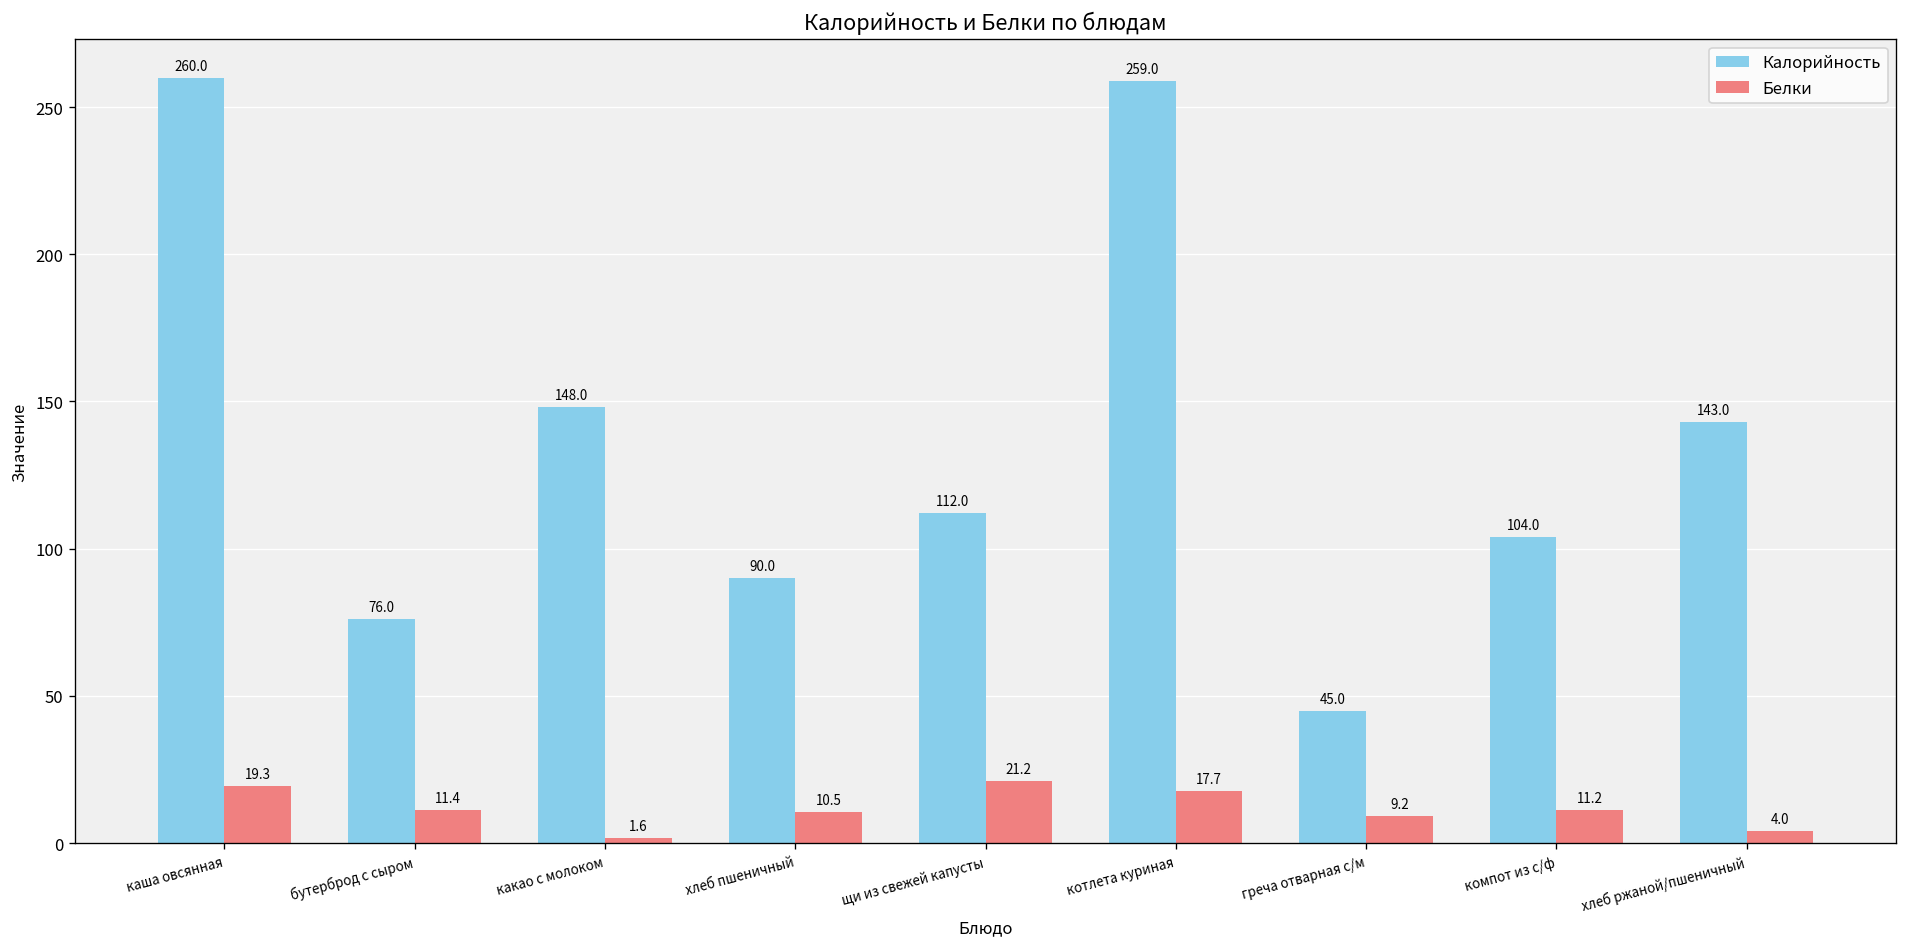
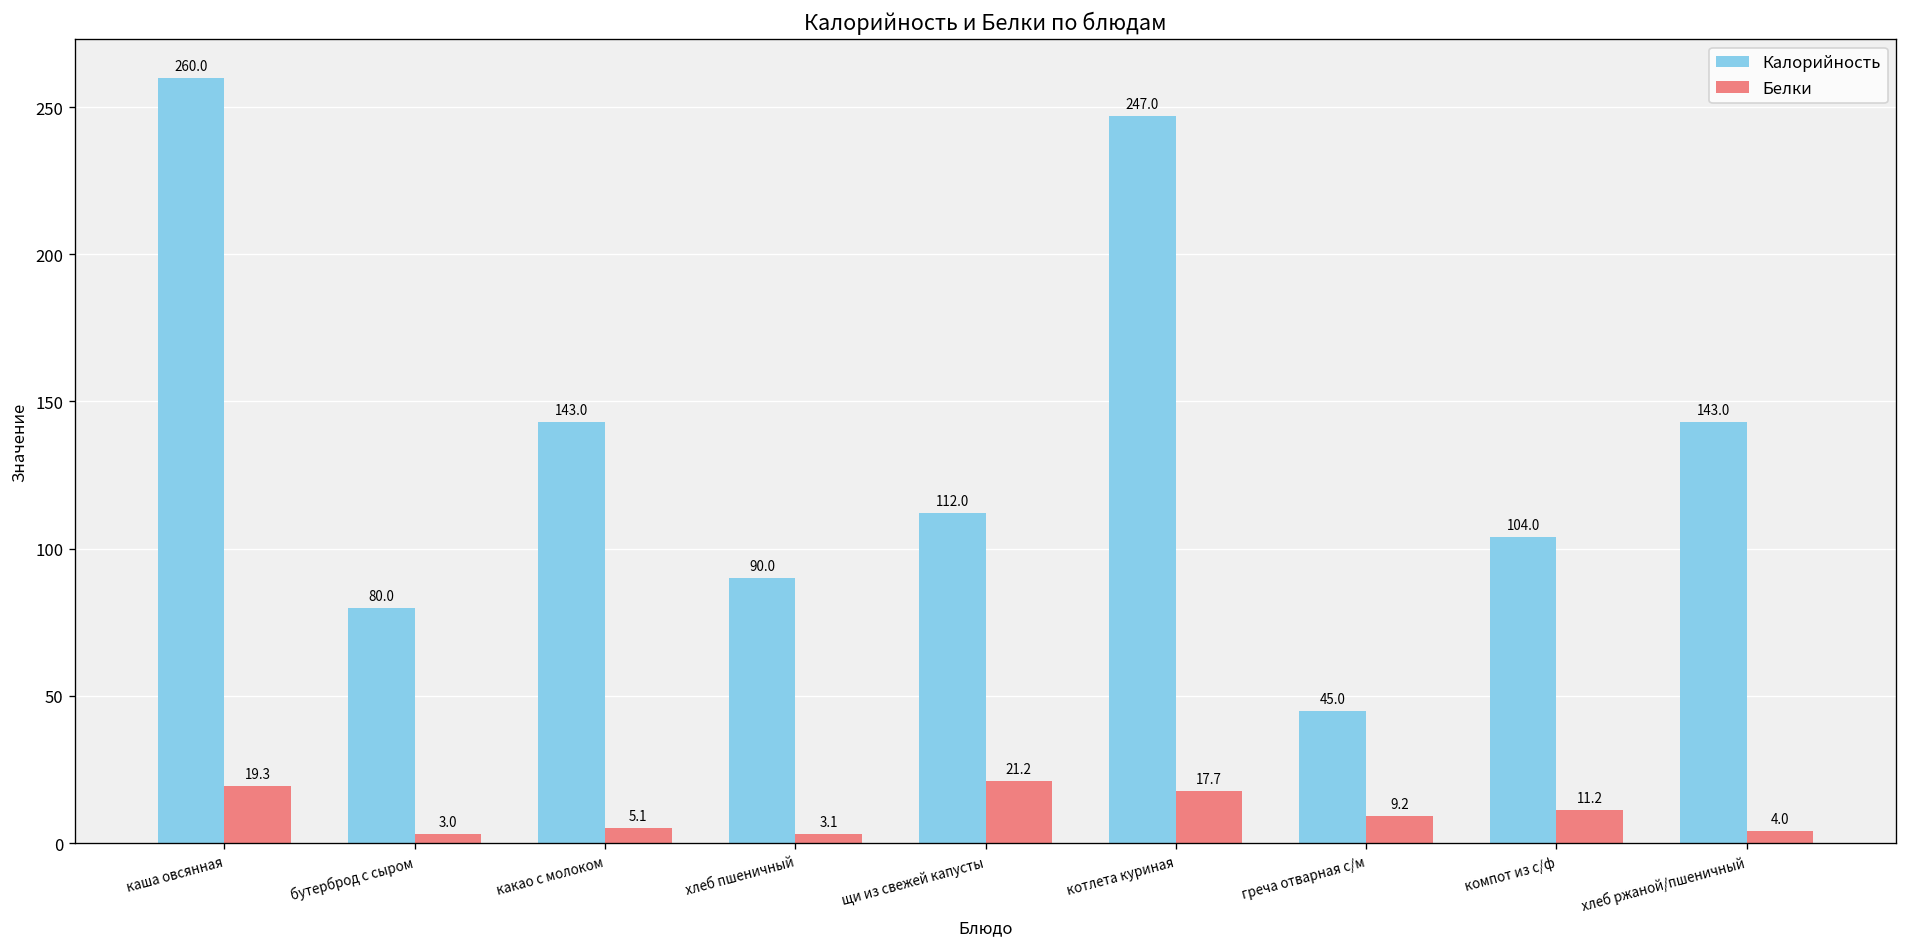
Калорийность, бутерброд с сыром: 76.0 -> 80.0
Белки, бутерброд с сыром: 11.4 -> 3.0
Калорийность, какао с молоком: 148.0 -> 143.0
Белки, какао с молоком: 1.6 -> 5.1
Белки, хлеб пшеничный: 10.5 -> 3.1
Калорийность, котлета куриная: 259.0 -> 247.0
